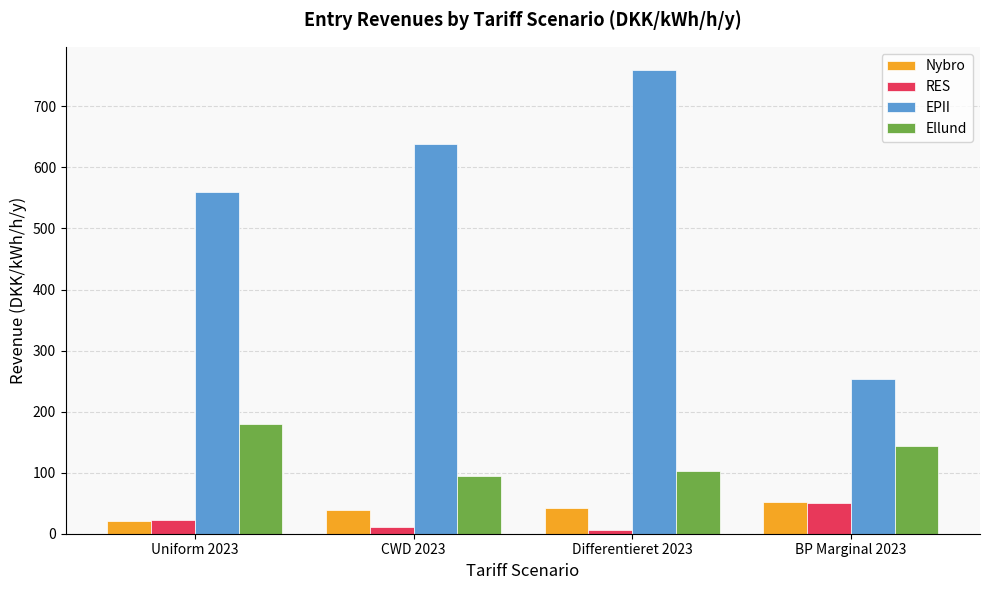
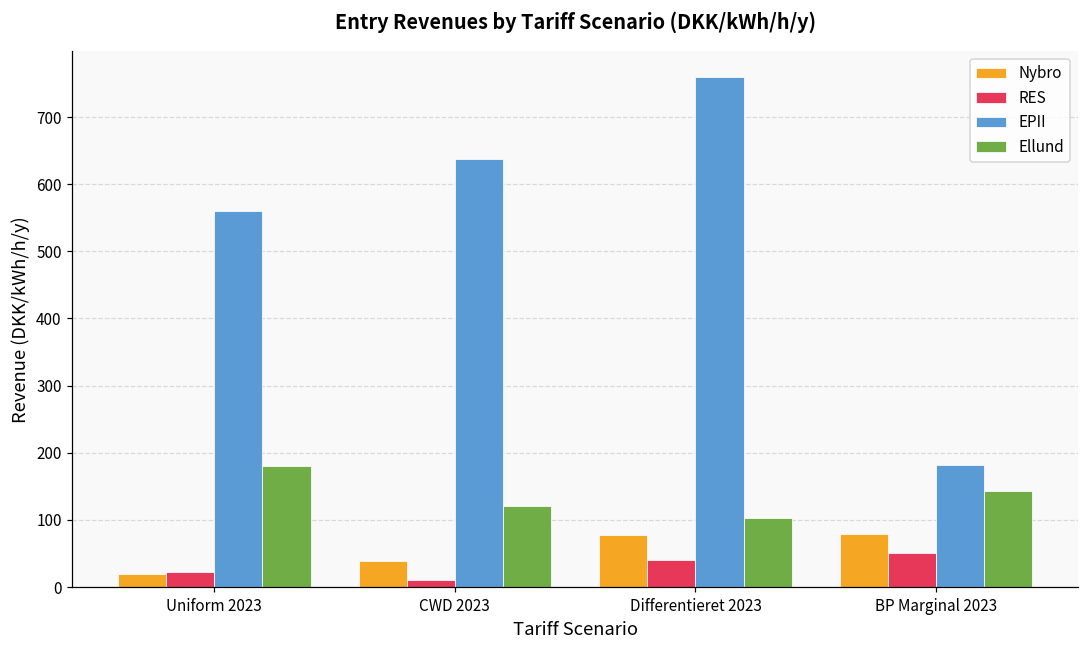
Ellund, CWD 2023: 90 -> 120
Nybro, Differentieret 2023: 40 -> 80
RES, Differentieret 2023: 10 -> 40
Nybro, BP Marginal 2023: 50 -> 80
EPII, BP Marginal 2023: 250 -> 180
